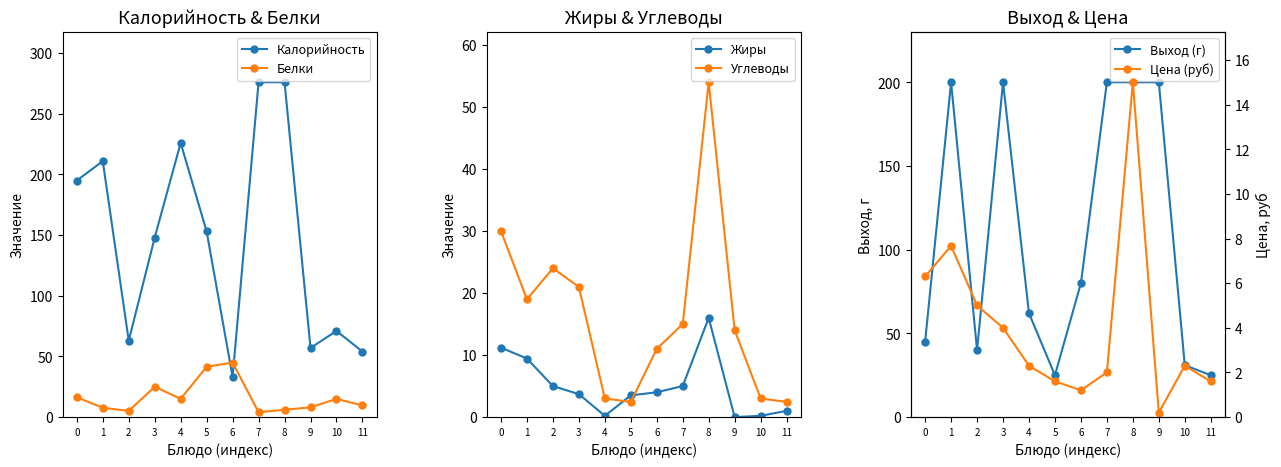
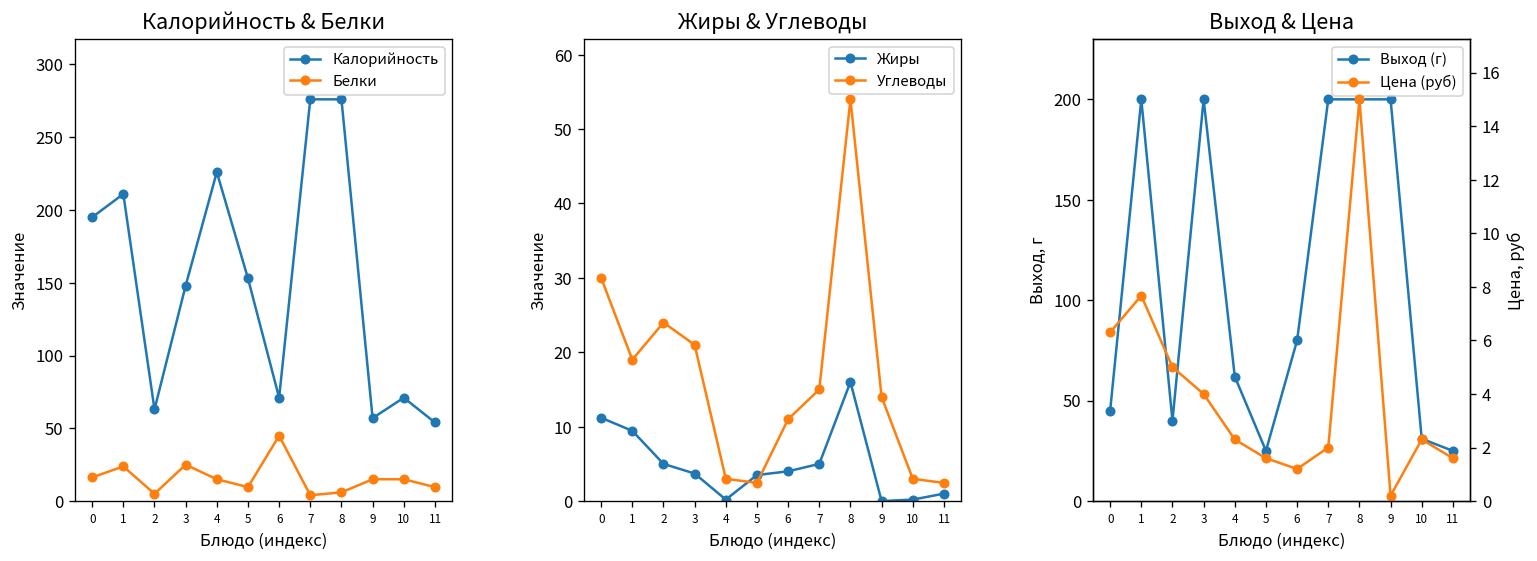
Калорийность & Белки, Белки, 1: 8 -> 24
Калорийность & Белки, Белки, 5: 42 -> 10
Калорийность & Белки, Калорийность, 6: 33 -> 71
Калорийность & Белки, Белки, 9: 8 -> 15
